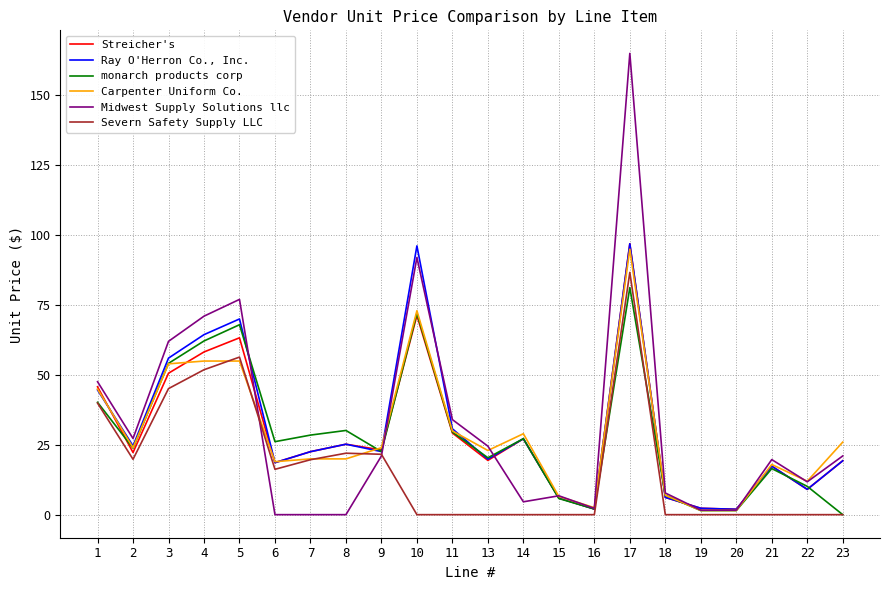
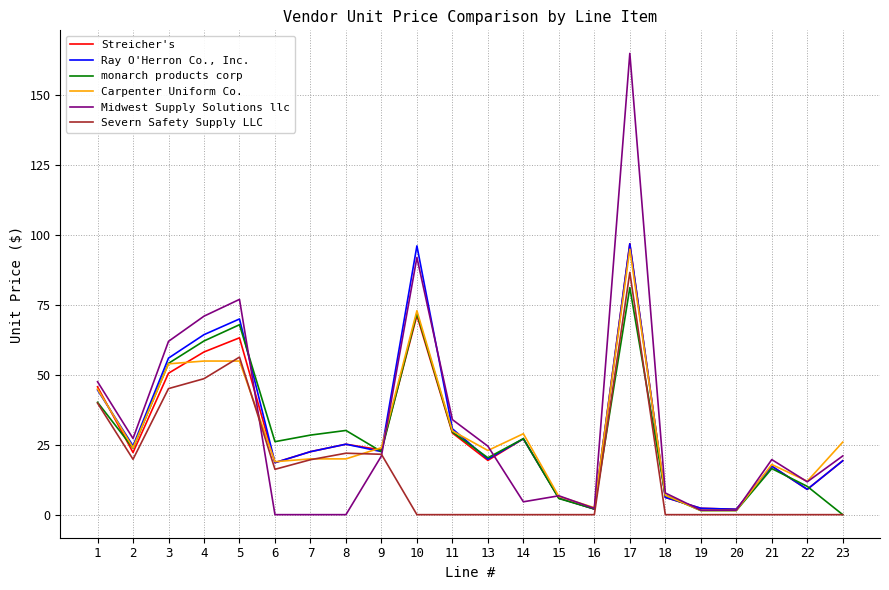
Severn Safety Supply LLC, 4: 52 -> 49
